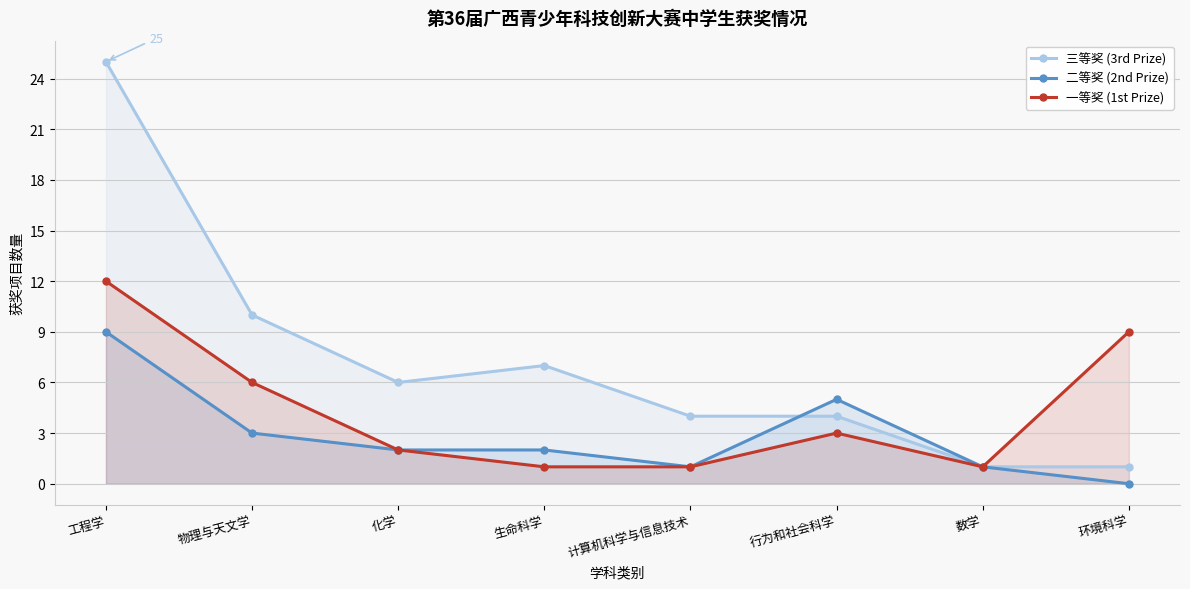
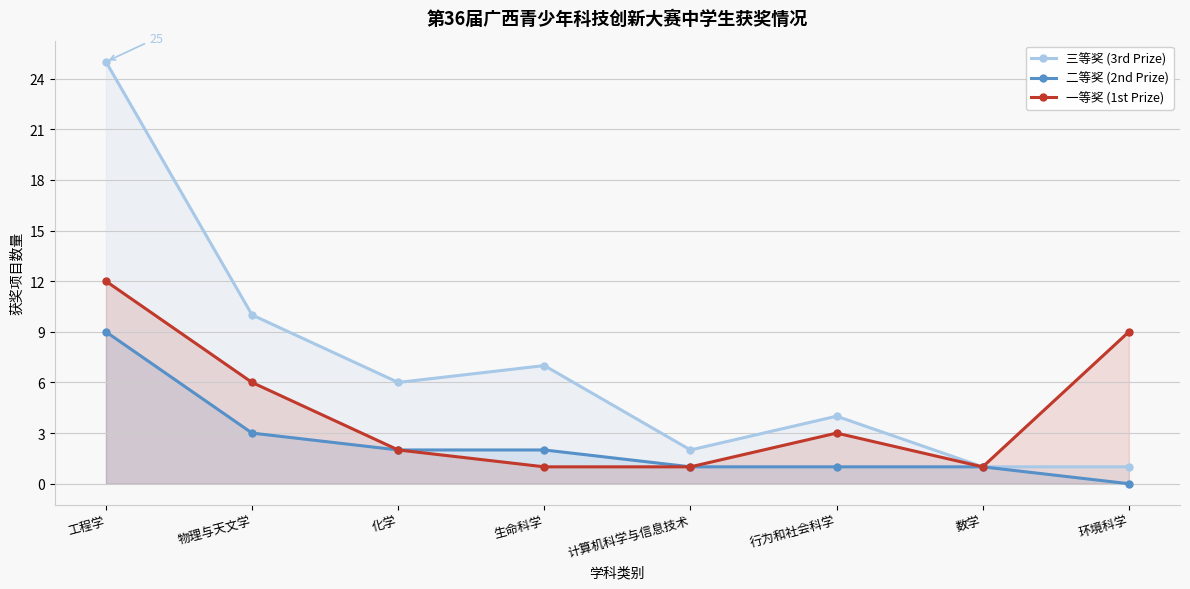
三等奖 (3rd Prize), 计算机科学与信息技术: 4 -> 2
二等奖 (2nd Prize), 行为和社会科学: 5 -> 1
